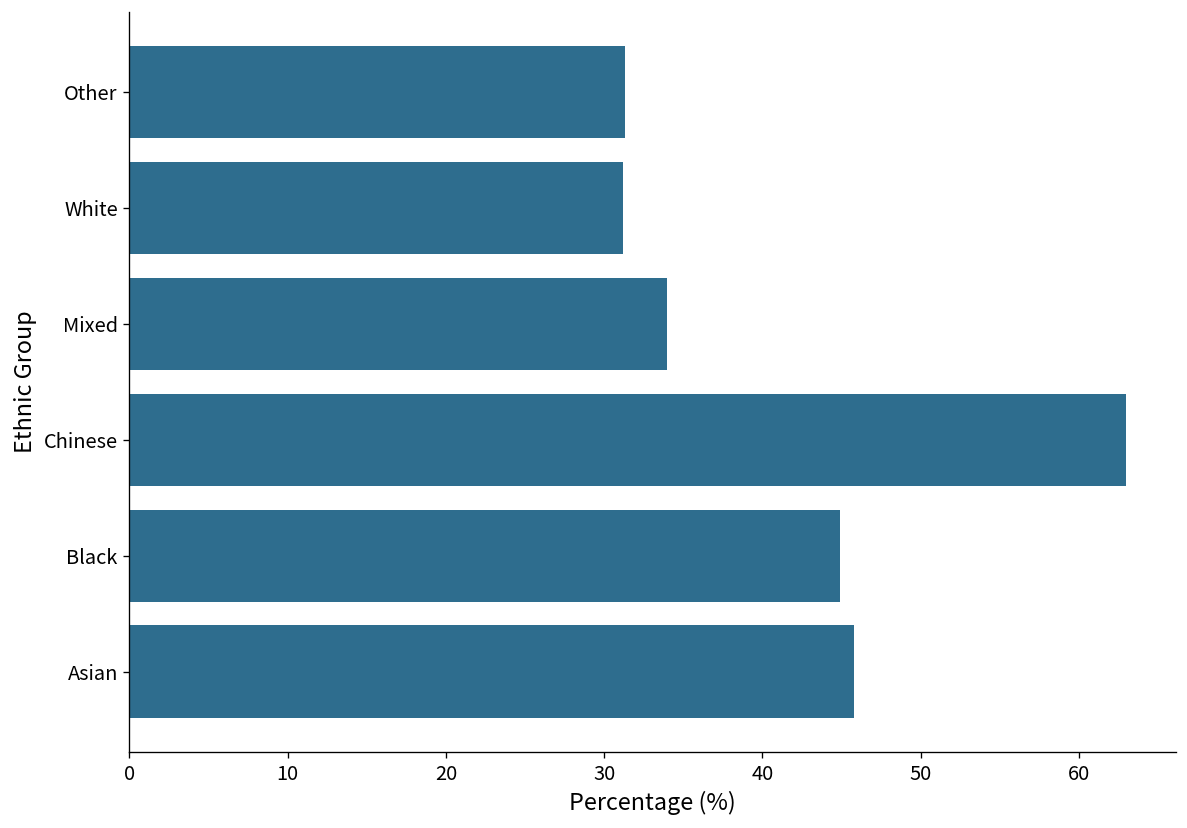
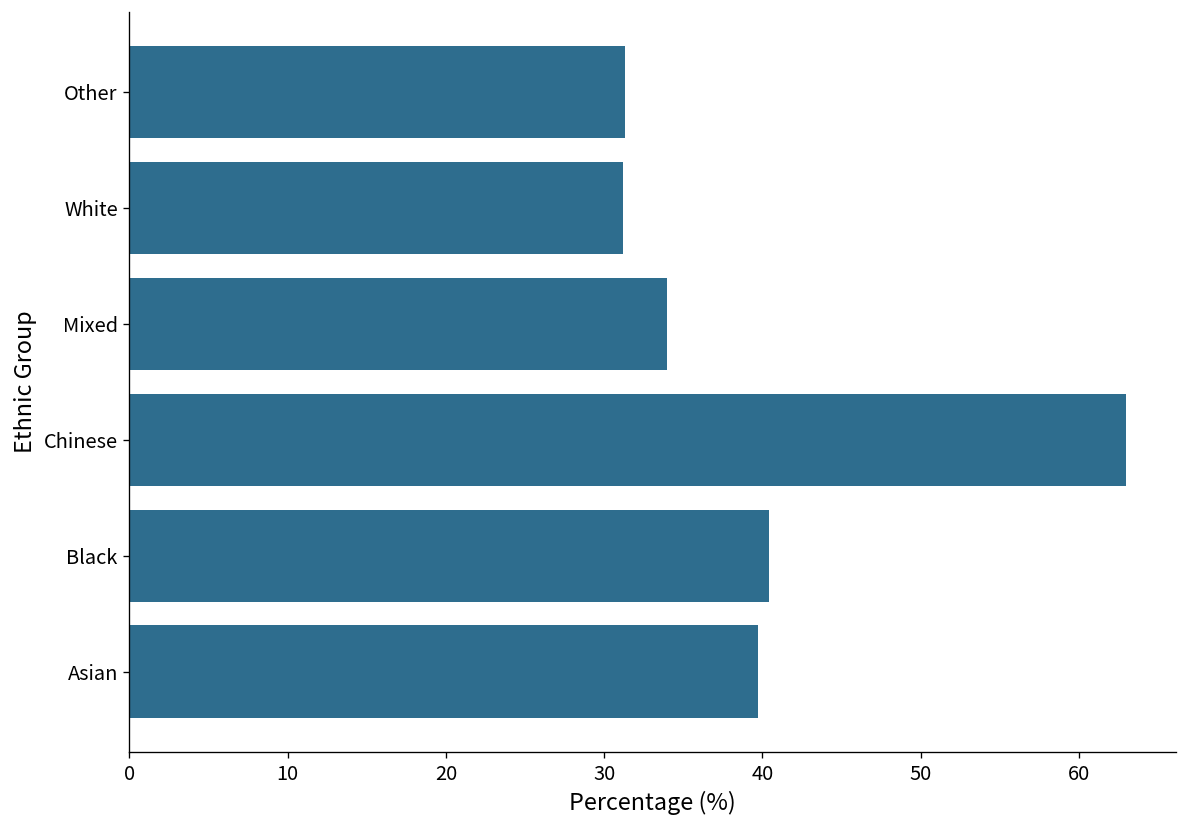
Black: 44.9 -> 40.4
Asian: 45.8 -> 39.7
